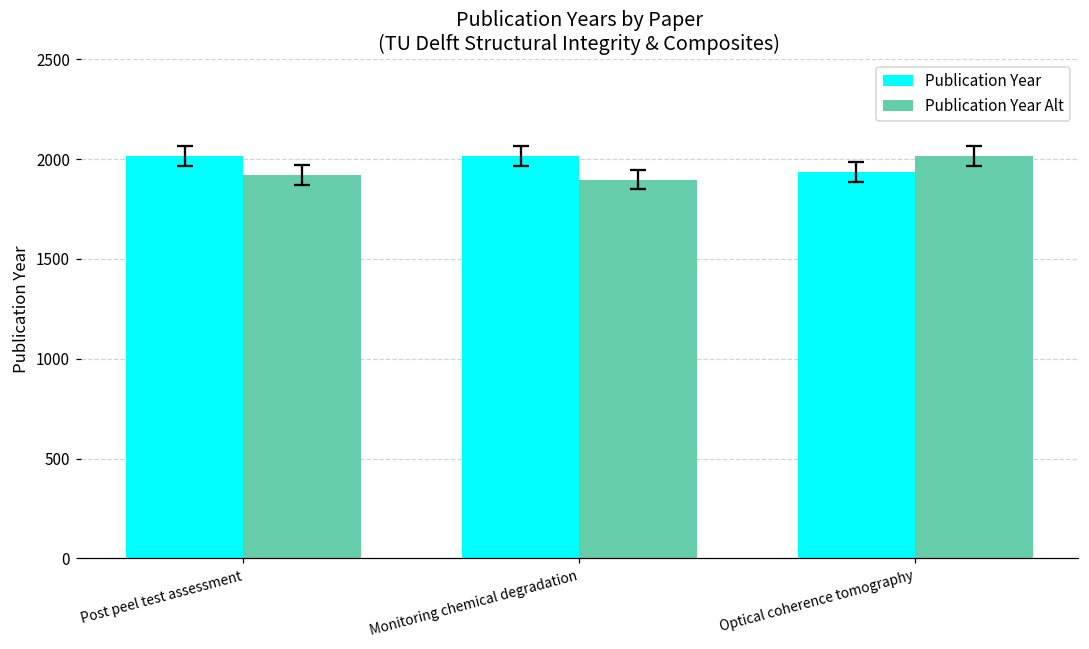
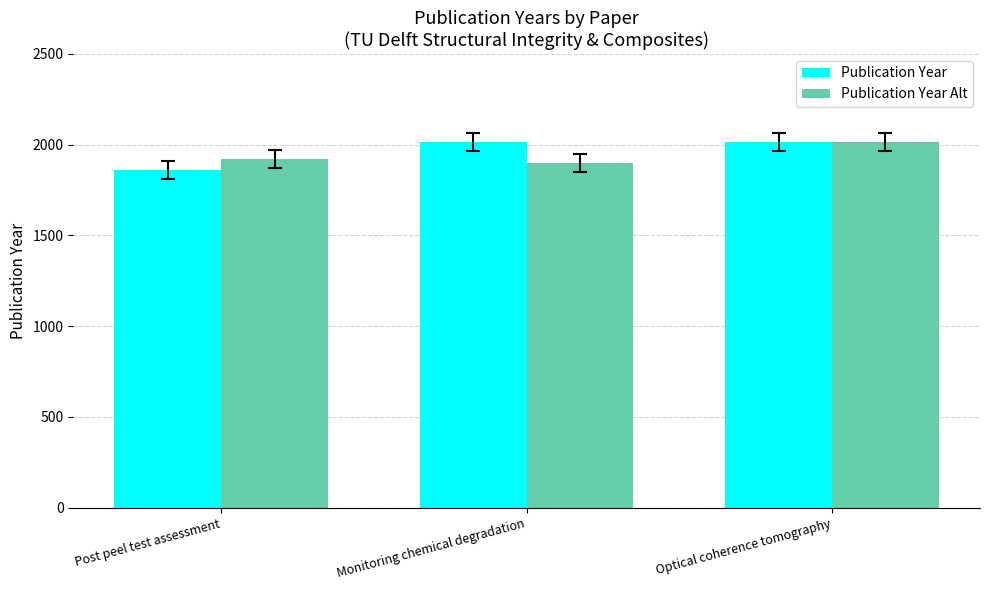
Publication Year, Post peel test assessment: 2020 -> 1860
Publication Year, Optical coherence tomography: 1940 -> 2020
